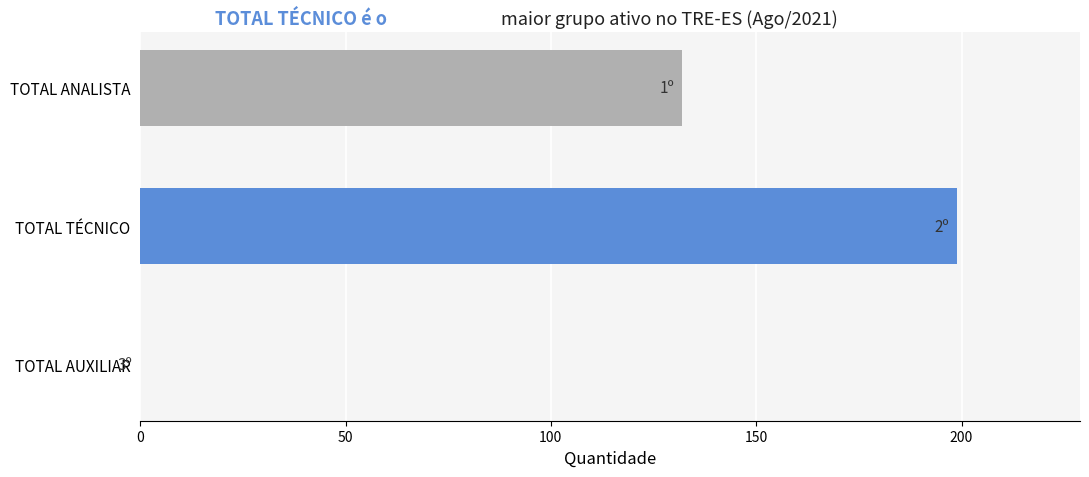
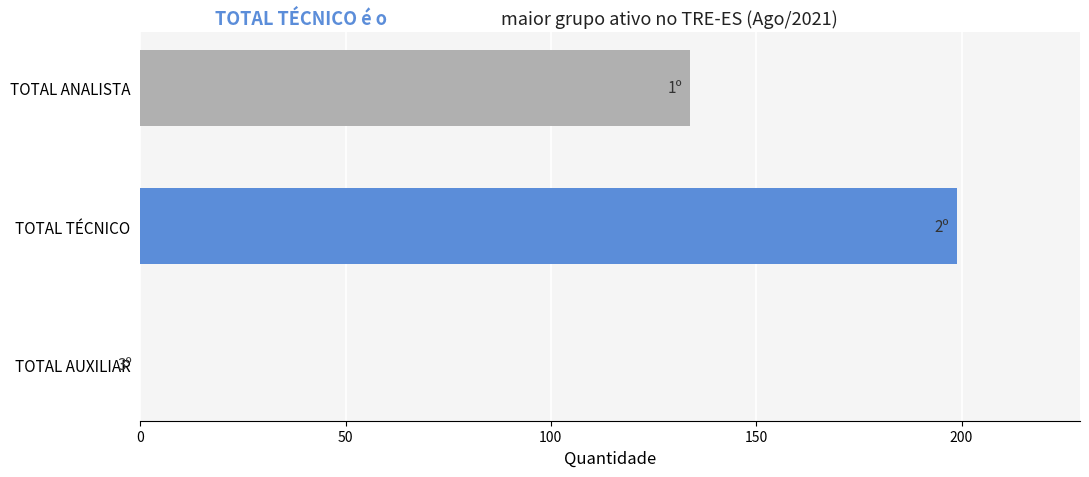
TOTAL ANALISTA: 132 -> 134
